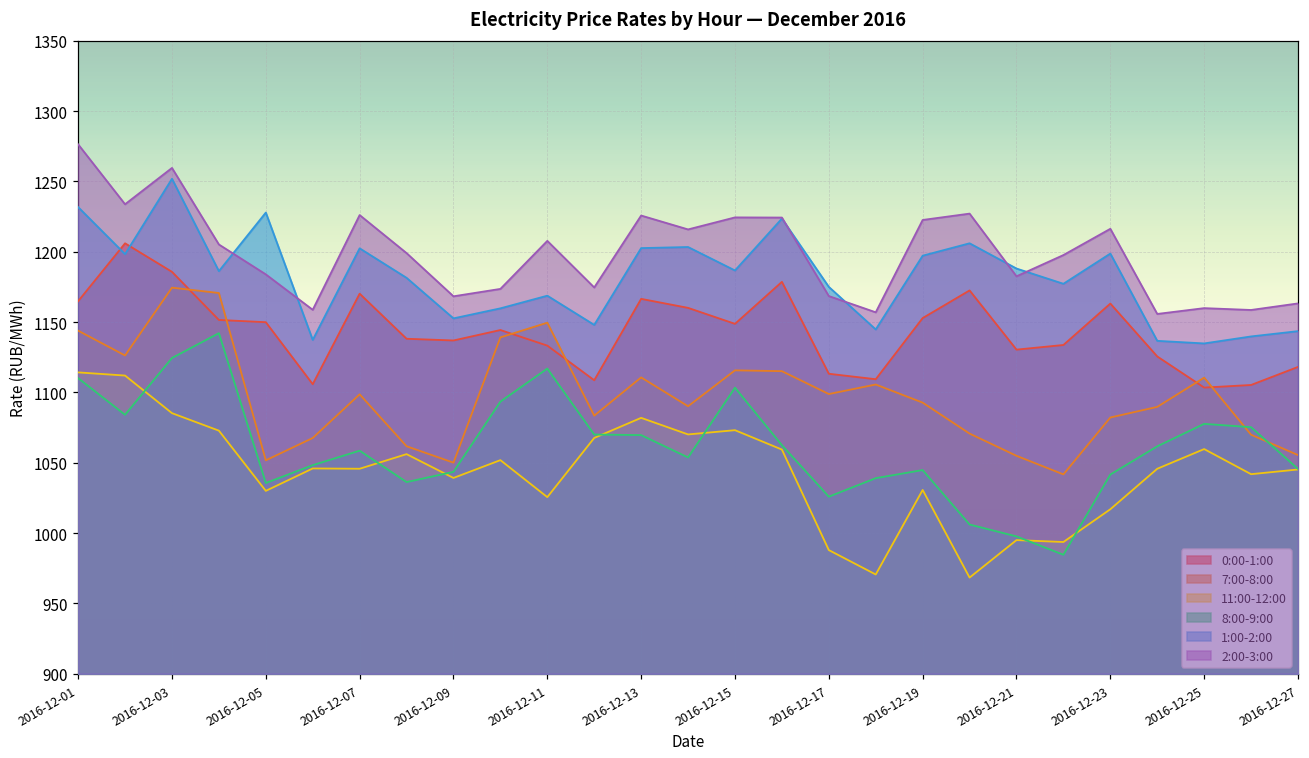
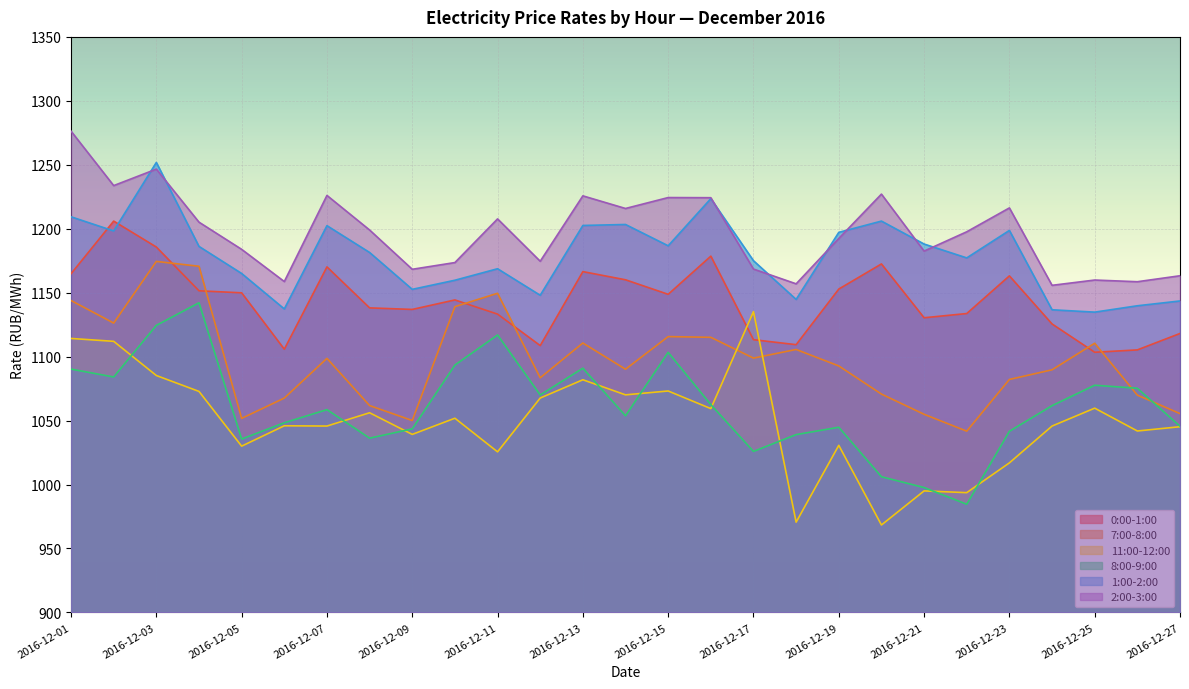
8:00-9:00, 2016-12-01: 1110 -> 1090
1:00-2:00, 2016-12-01: 1232 -> 1209
2:00-3:00, 2016-12-03: 1260 -> 1247
1:00-2:00, 2016-12-05: 1228 -> 1165
8:00-9:00, 2016-12-13: 1070 -> 1091
11:00-12:00, 2016-12-17: 988 -> 1135
2:00-3:00, 2016-12-19: 1223 -> 1192
